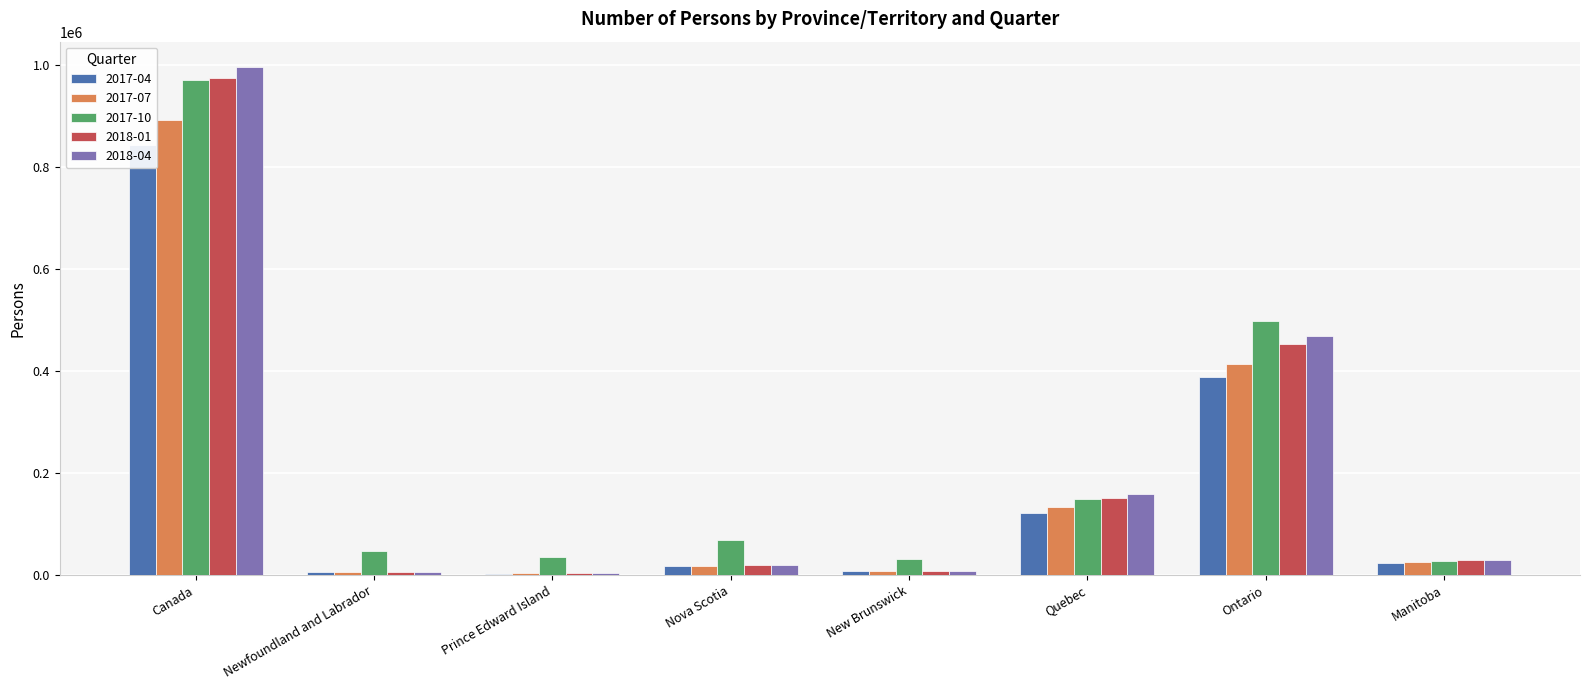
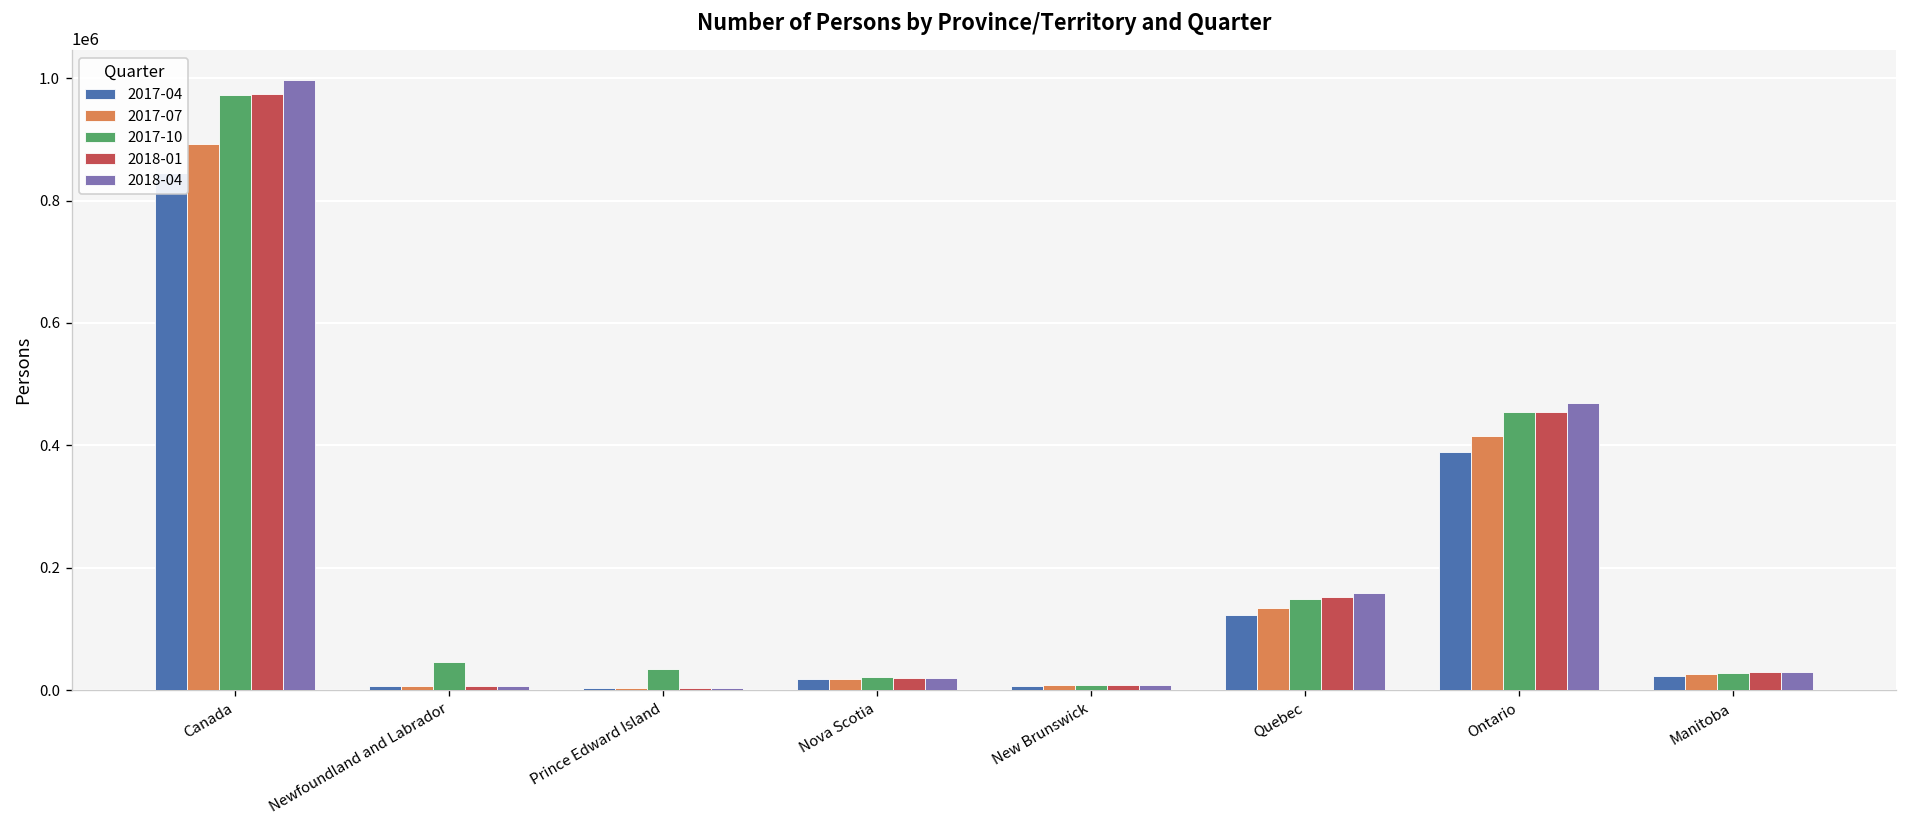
2017-10, Nova Scotia: 70000 -> 20000
2017-10, New Brunswick: 30000 -> 10000
2017-10, Ontario: 500000 -> 450000
